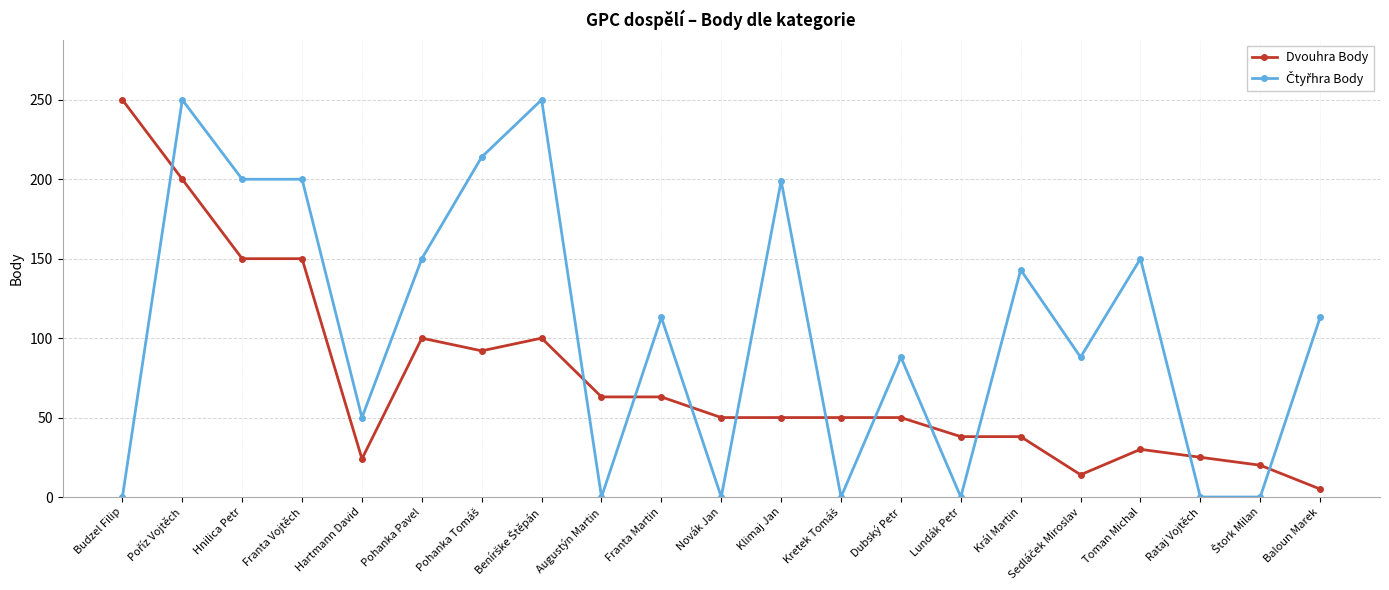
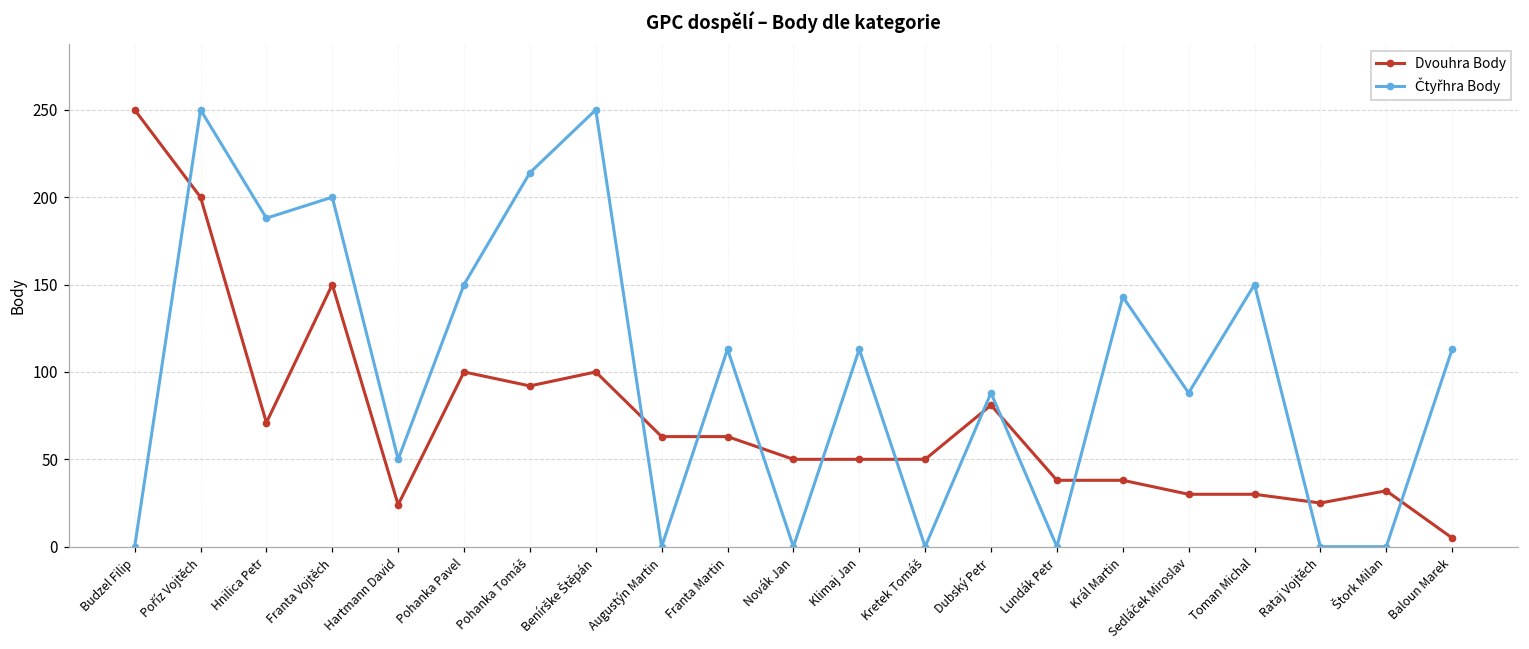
Dvouhra Body, Hnilica Petr: 150 -> 71
Čtyřhra Body, Hnilica Petr: 200 -> 188
Čtyřhra Body, Klimaj Jan: 199 -> 113
Dvouhra Body, Dubský Petr: 50 -> 81
Dvouhra Body, Sedláček Miroslav: 14 -> 30
Dvouhra Body, Štork Milan: 20 -> 32
